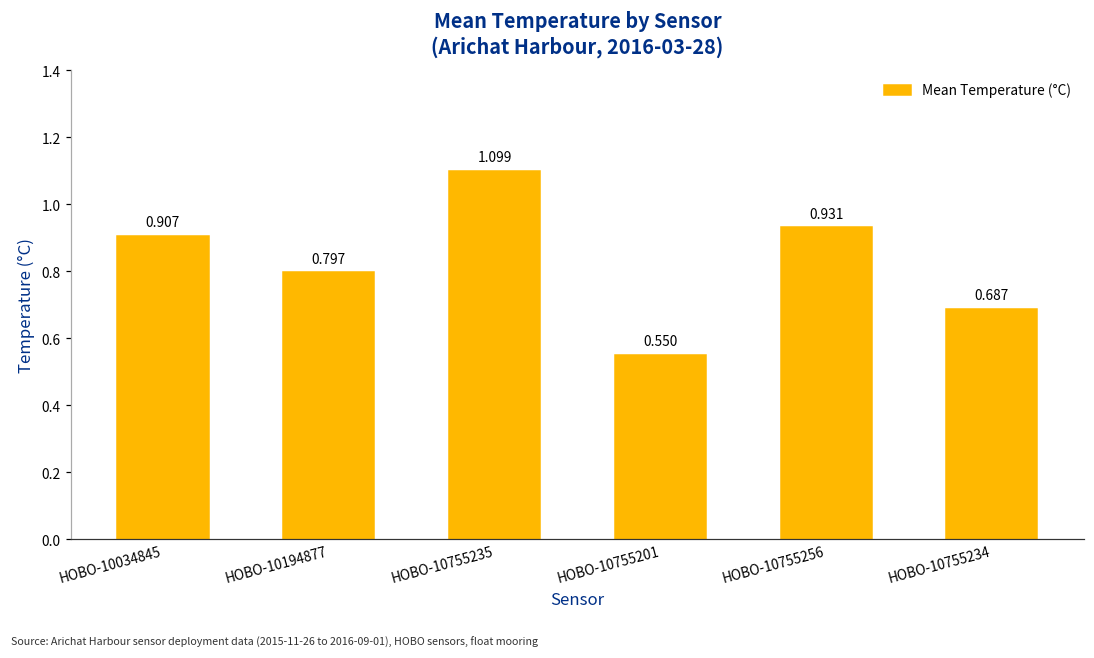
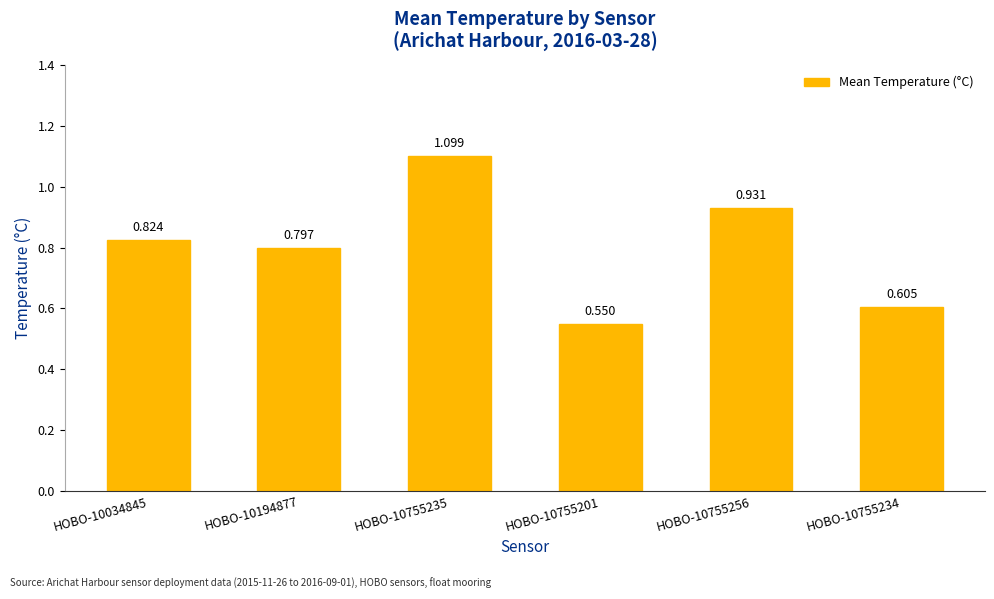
HOBO-10034845: 0.907 -> 0.824
HOBO-10755234: 0.687 -> 0.605
